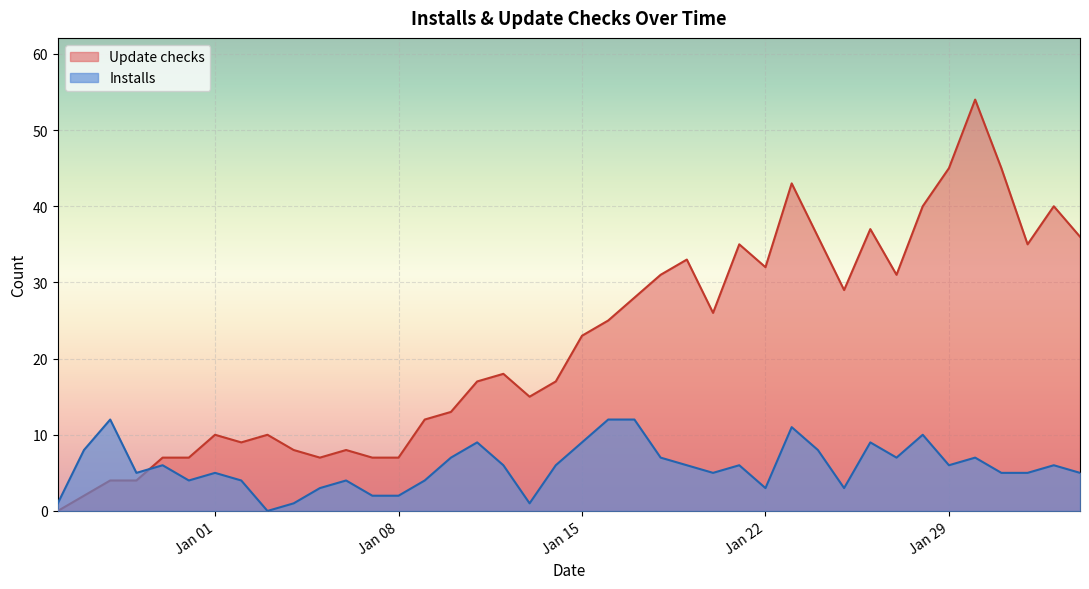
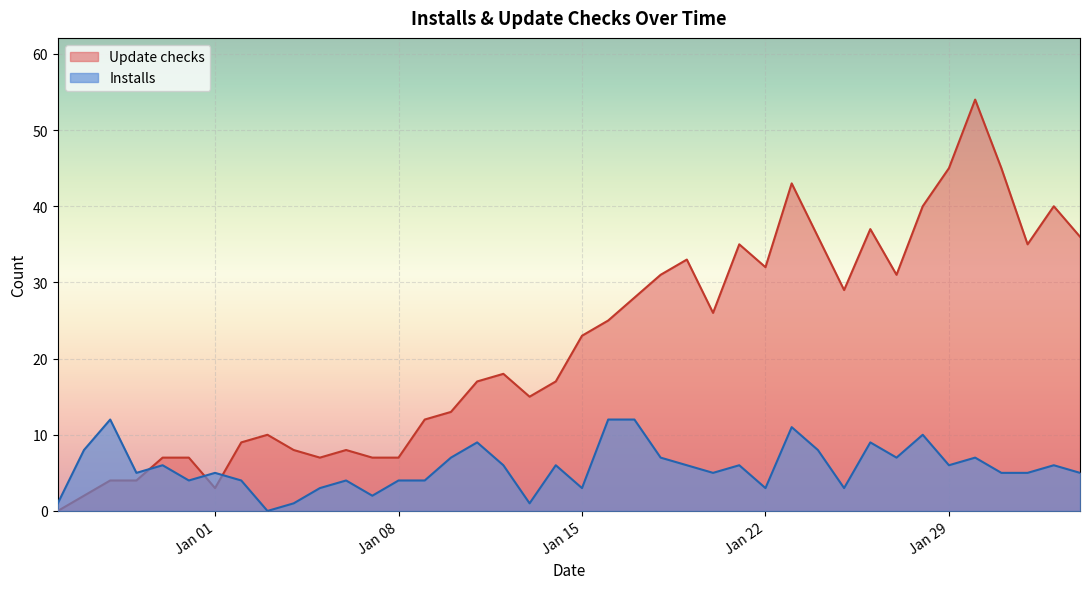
Update checks, Jan 01: 10 -> 3
Installs, Jan 08: 2 -> 4
Installs, Jan 15: 9 -> 3
